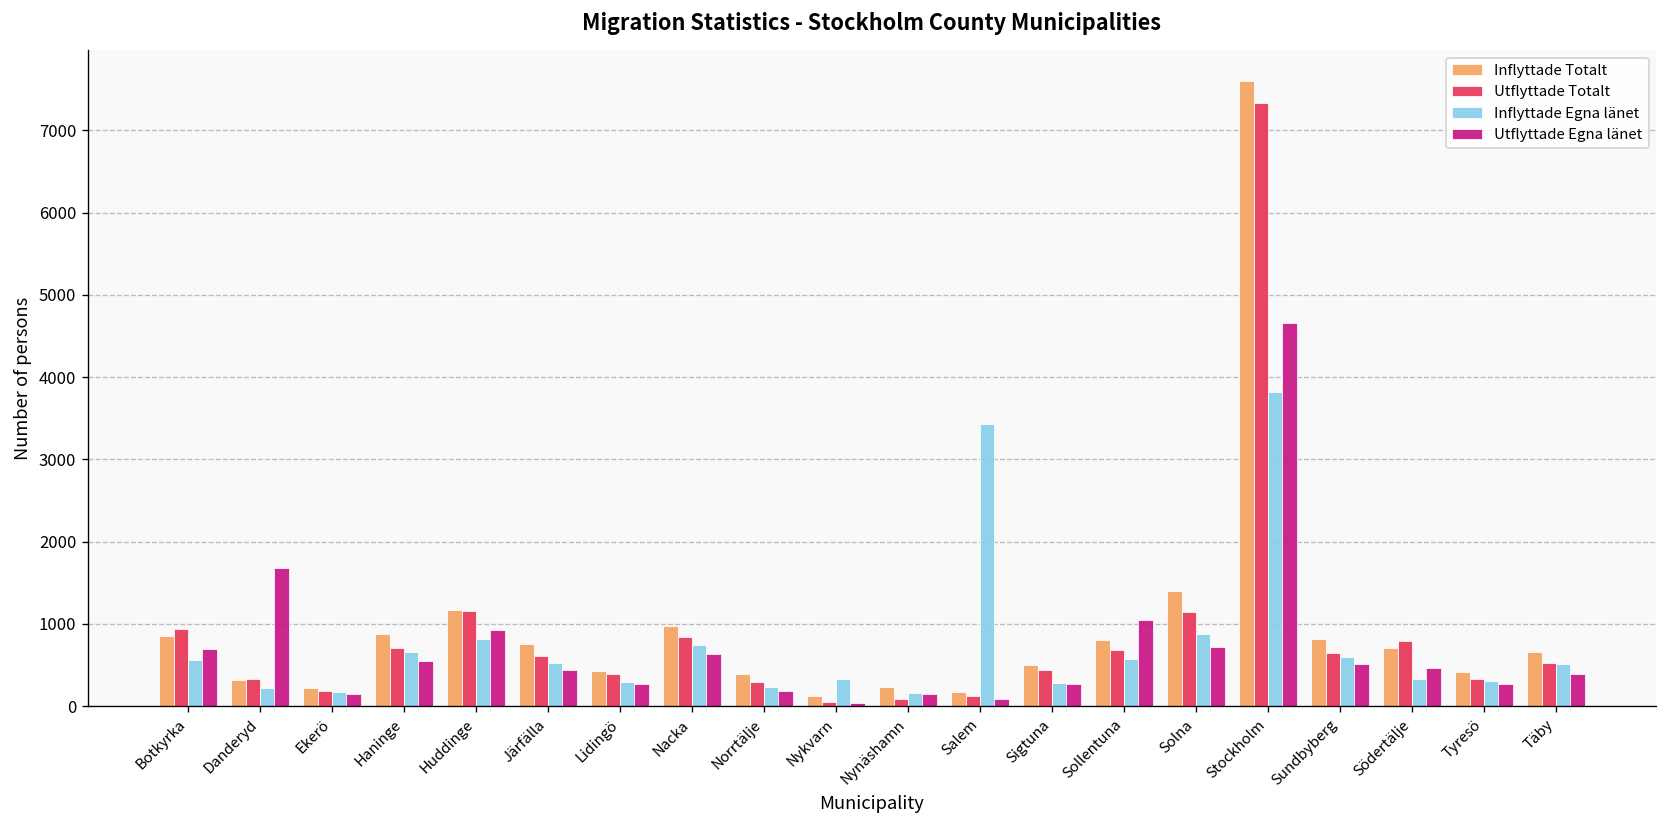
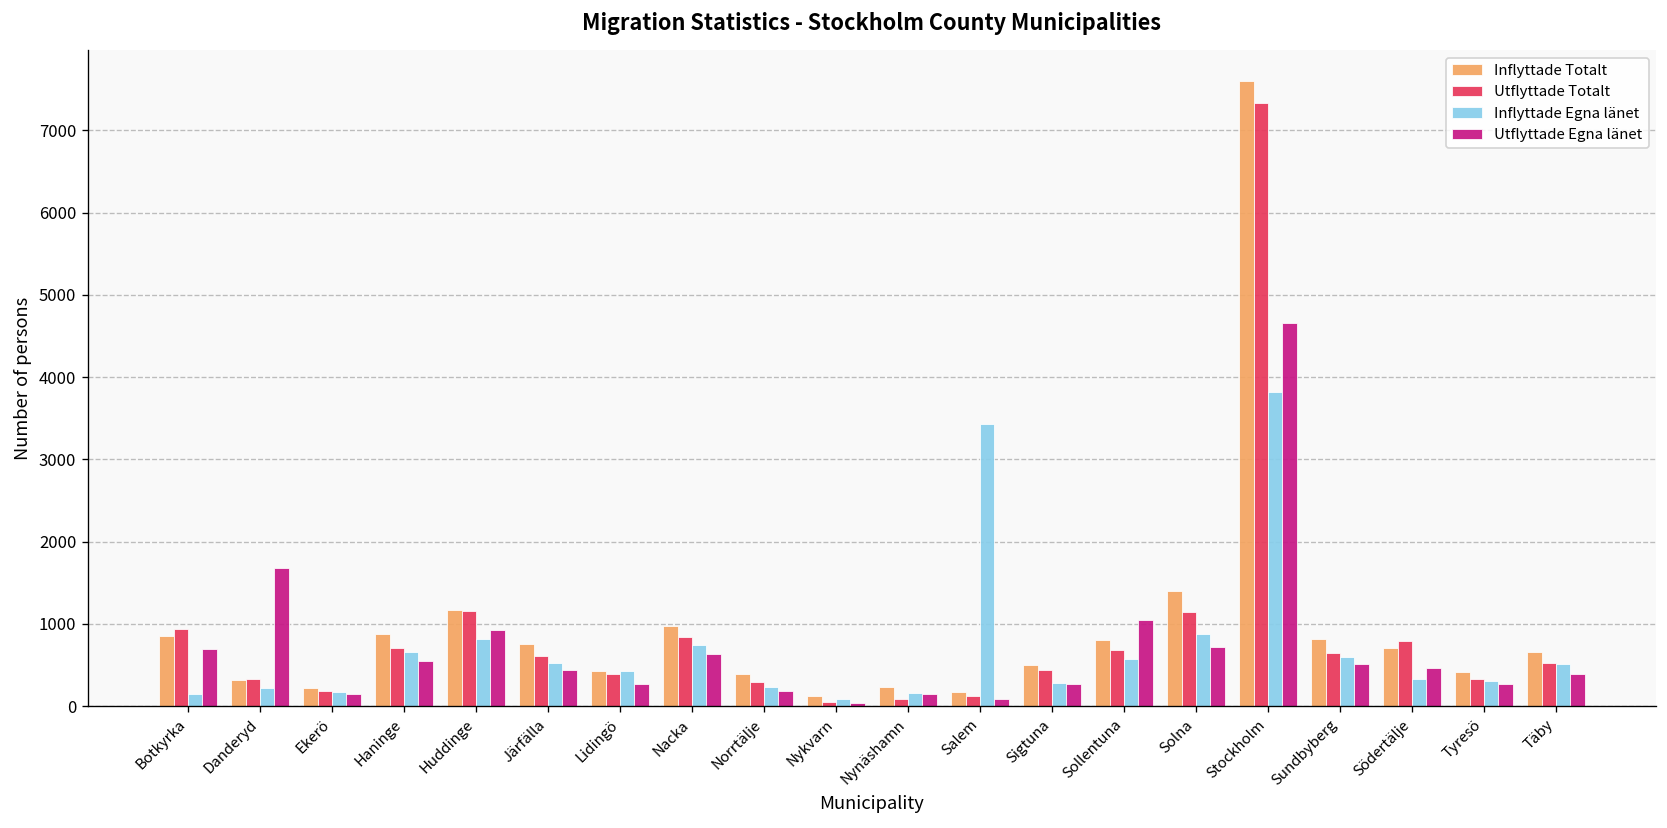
Inflyttade Egna länet, Botkyrka: 600 -> 100
Inflyttade Egna länet, Lidingö: 300 -> 400
Inflyttade Egna länet, Nykvarn: 300 -> 100
